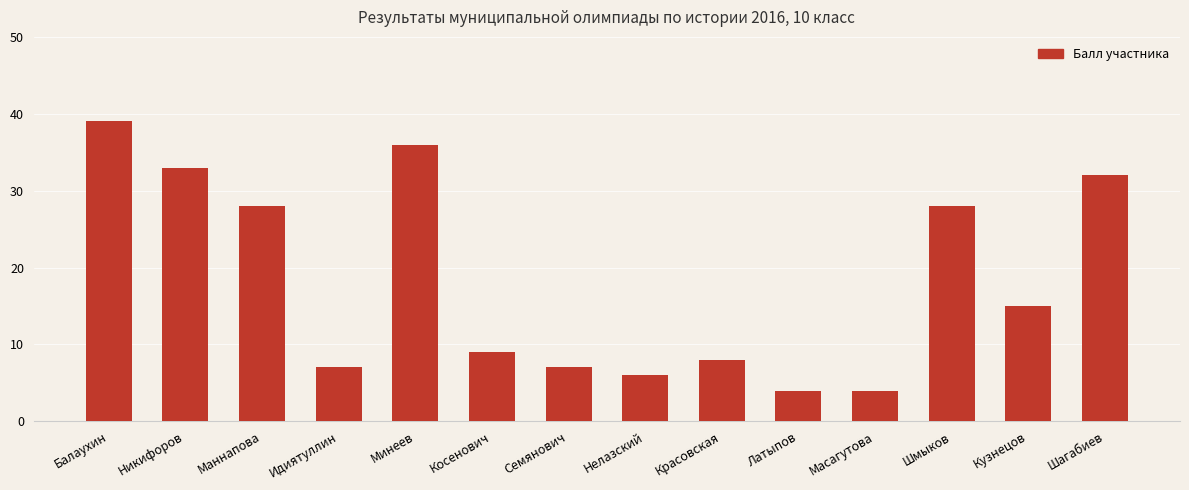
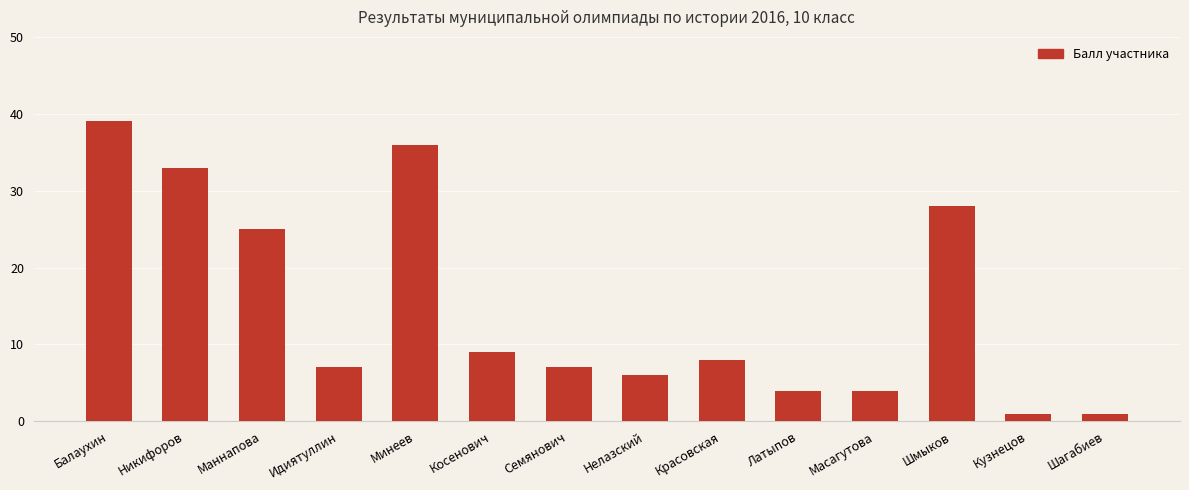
Маннапова: 28 -> 25
Кузнецов: 15 -> 1
Шагабиев: 32 -> 1
